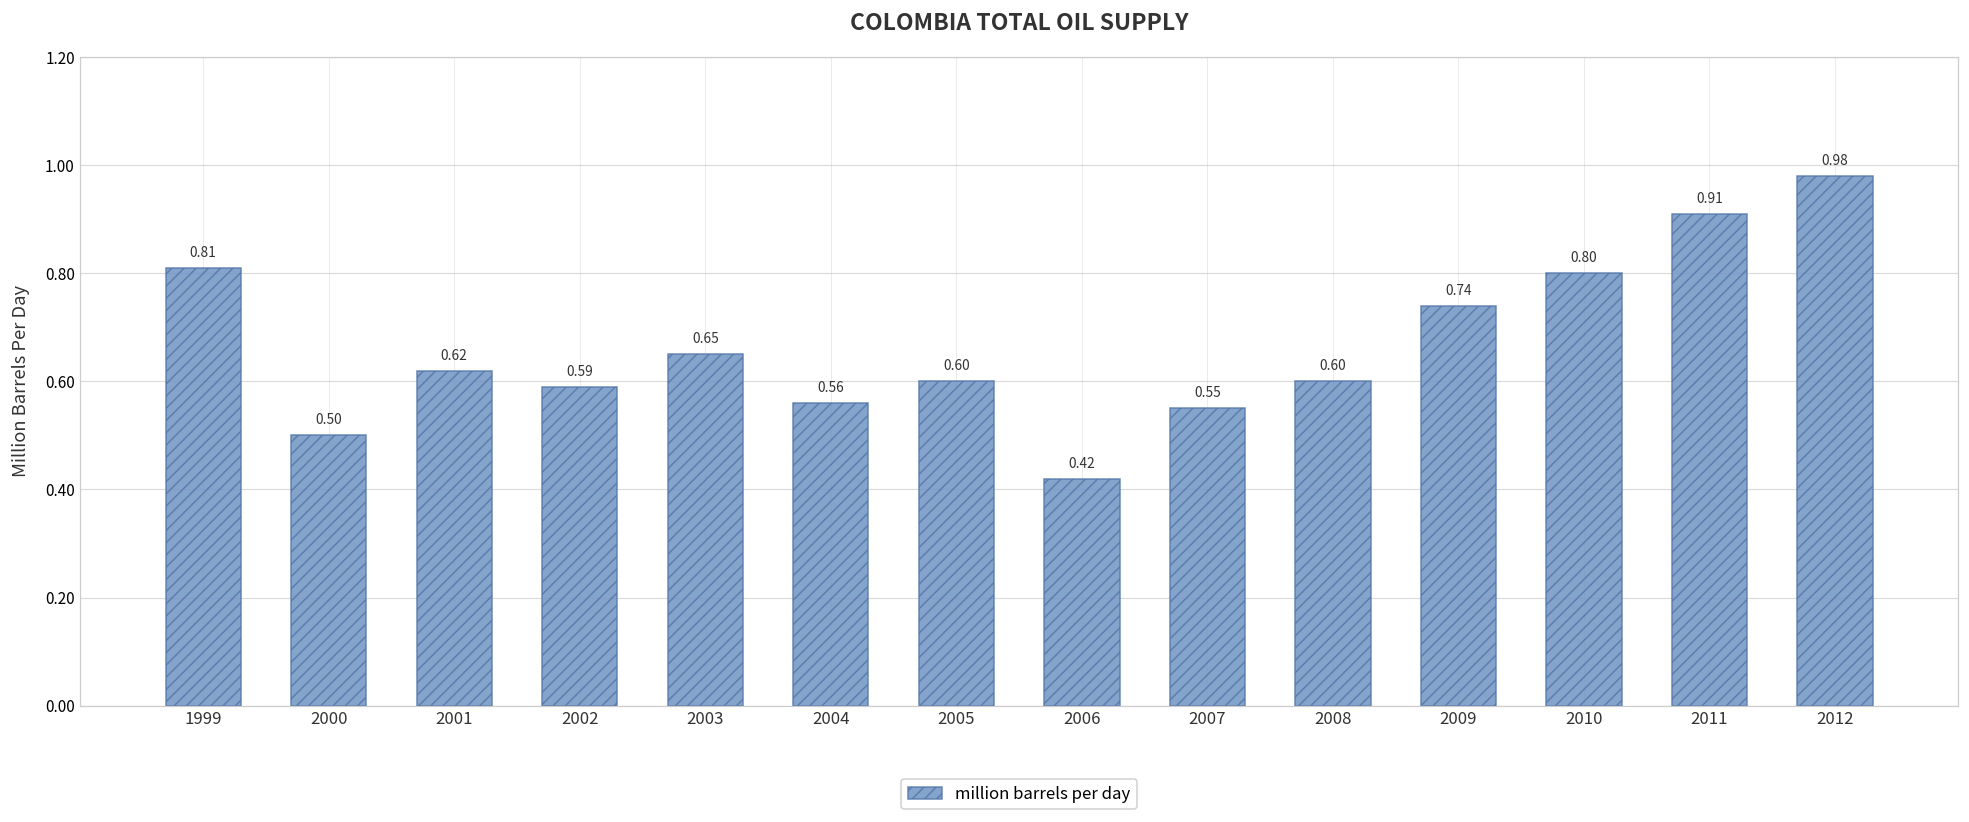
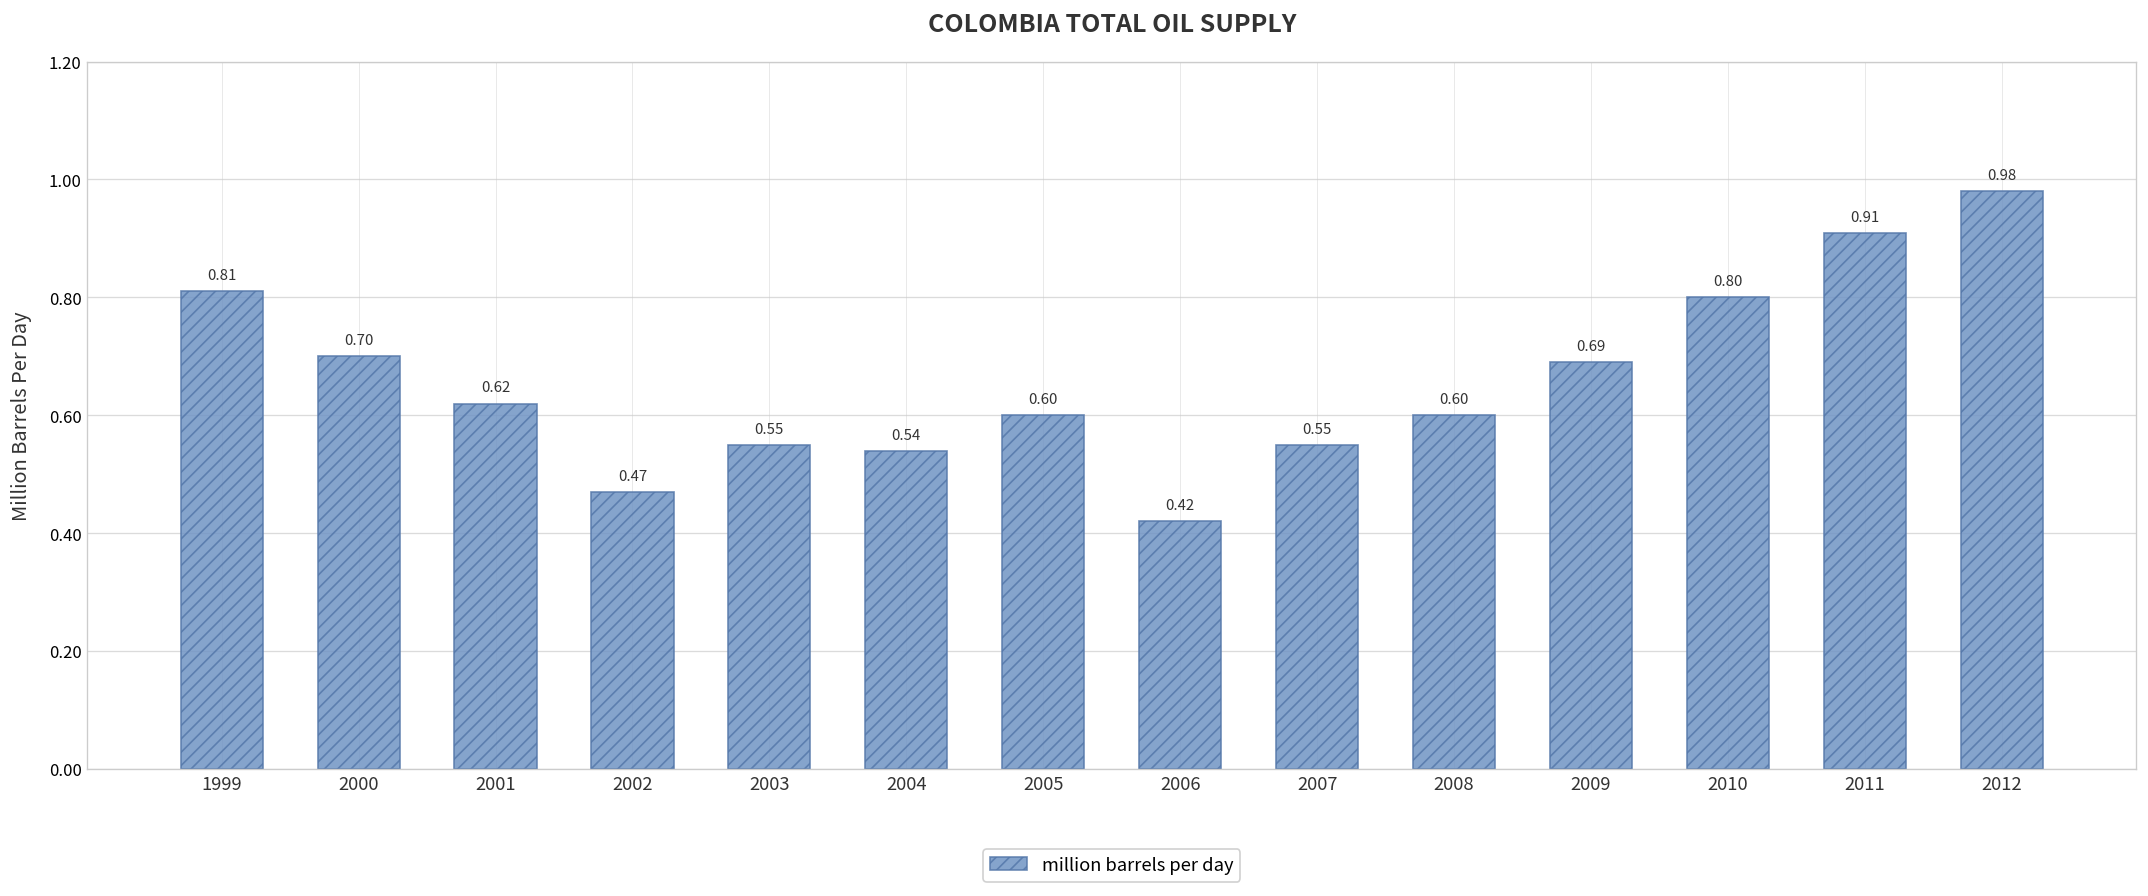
2000: 0.50 -> 0.70
2002: 0.59 -> 0.47
2003: 0.65 -> 0.55
2004: 0.56 -> 0.54
2009: 0.74 -> 0.69
